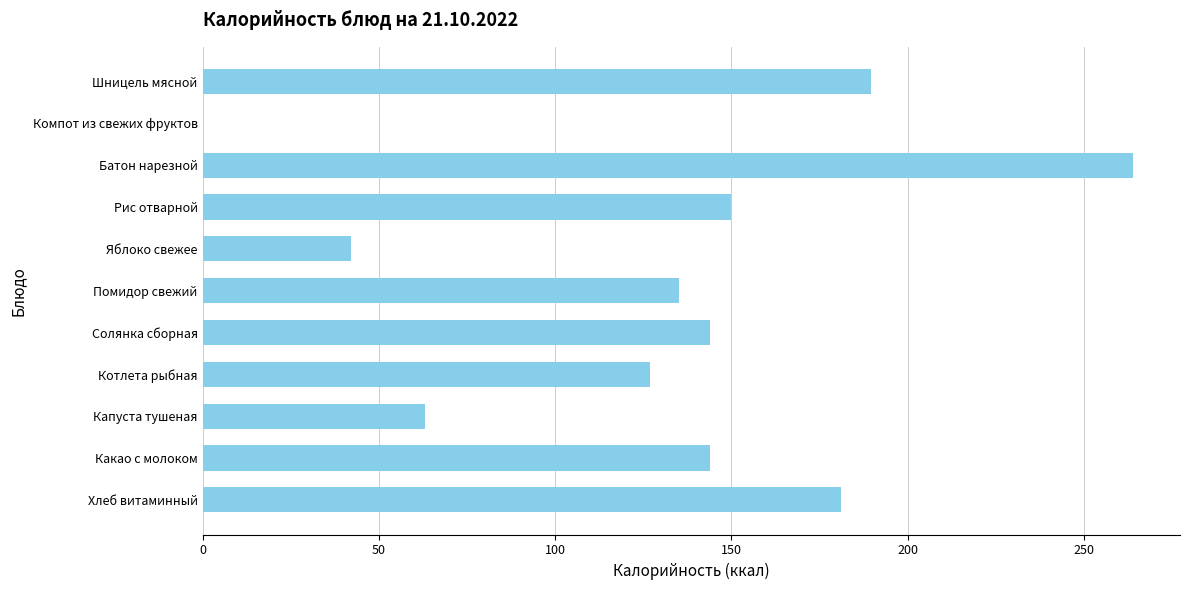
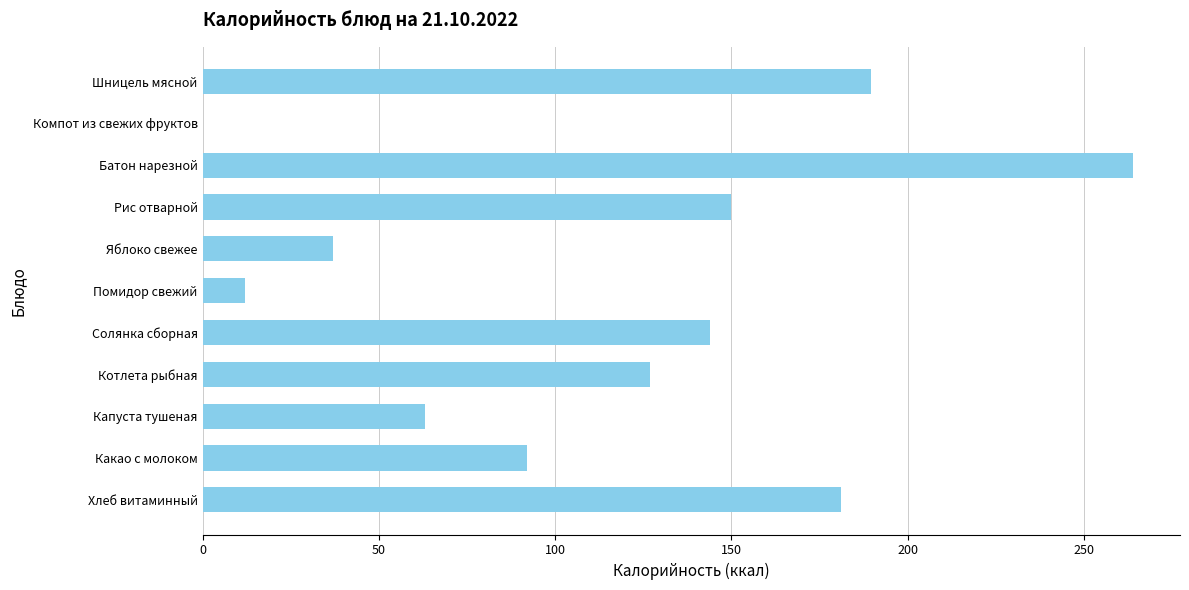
Яблоко свежее: 42 -> 37
Помидор свежий: 135 -> 12
Какао с молоком: 144 -> 92
